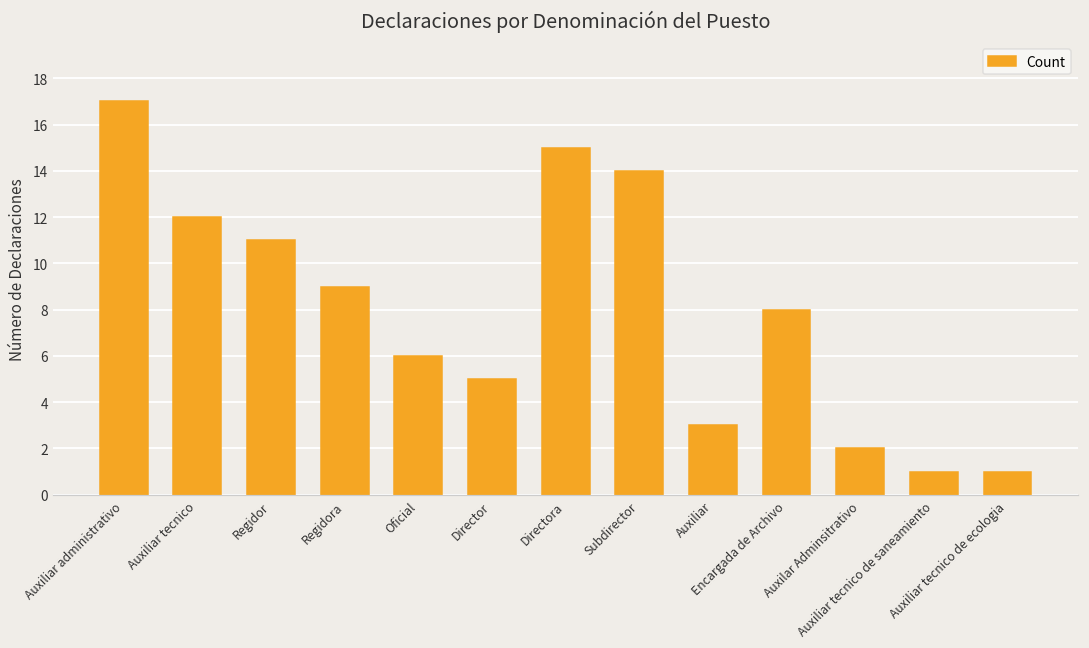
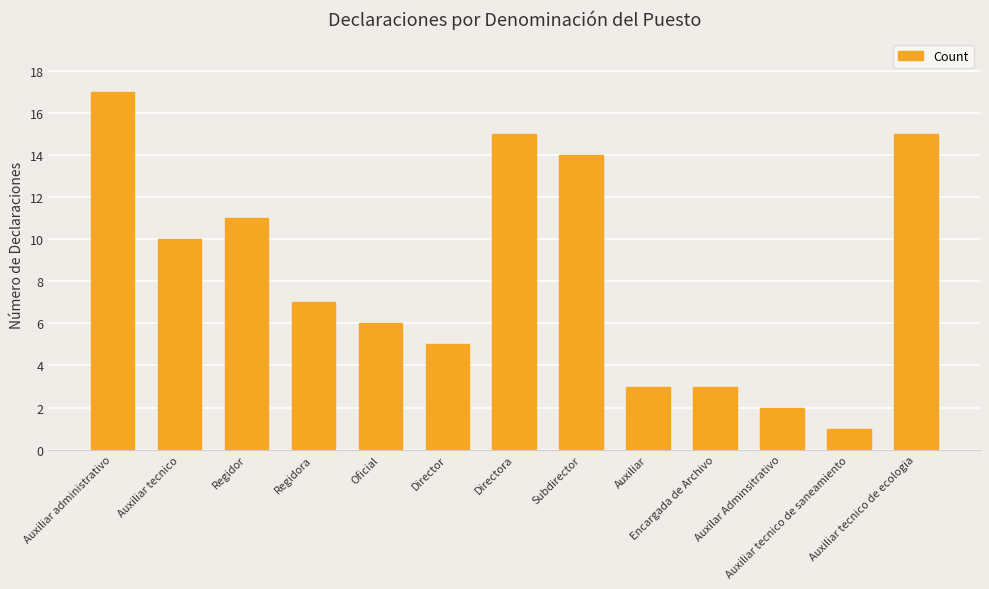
Auxiliar tecnico: 12 -> 10
Regidora: 9 -> 7
Encargada de Archivo: 8 -> 3
Auxiliar tecnico de ecologia: 1 -> 15
